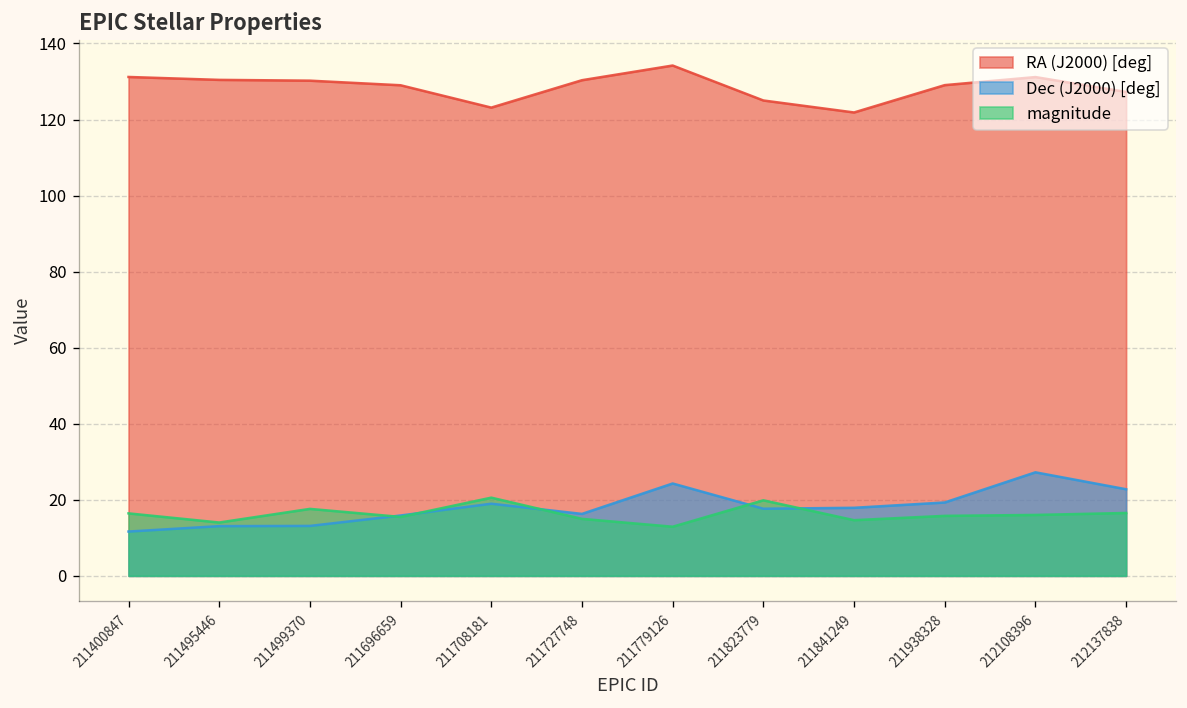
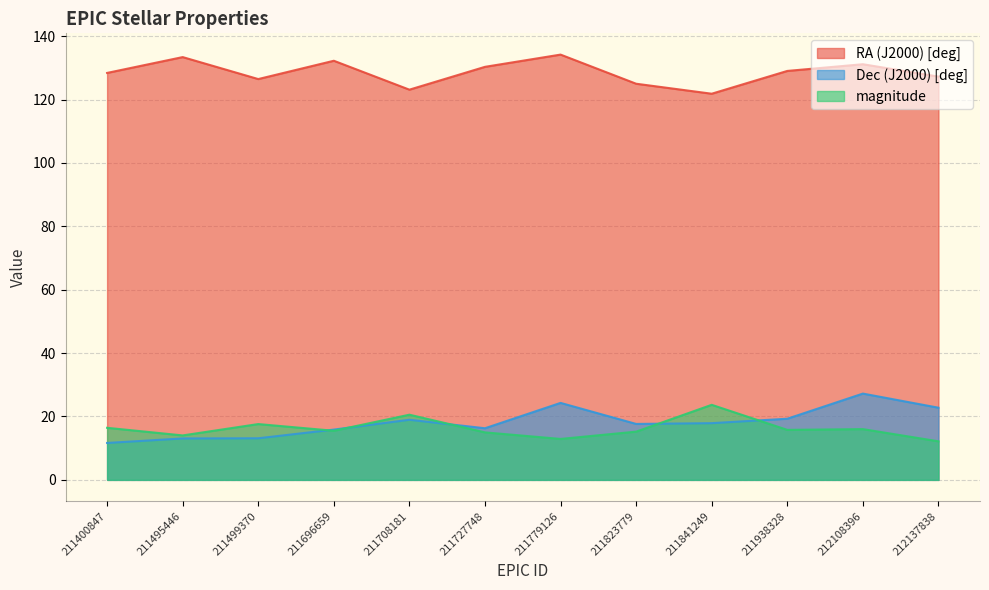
RA (J2000) [deg], 211400847: 131 -> 128
RA (J2000) [deg], 211495446: 130 -> 133
RA (J2000) [deg], 211499370: 130 -> 126
RA (J2000) [deg], 211696659: 129 -> 132
magnitude, 211823779: 20 -> 15
magnitude, 211841249: 15 -> 24
magnitude, 212137838: 17 -> 12
